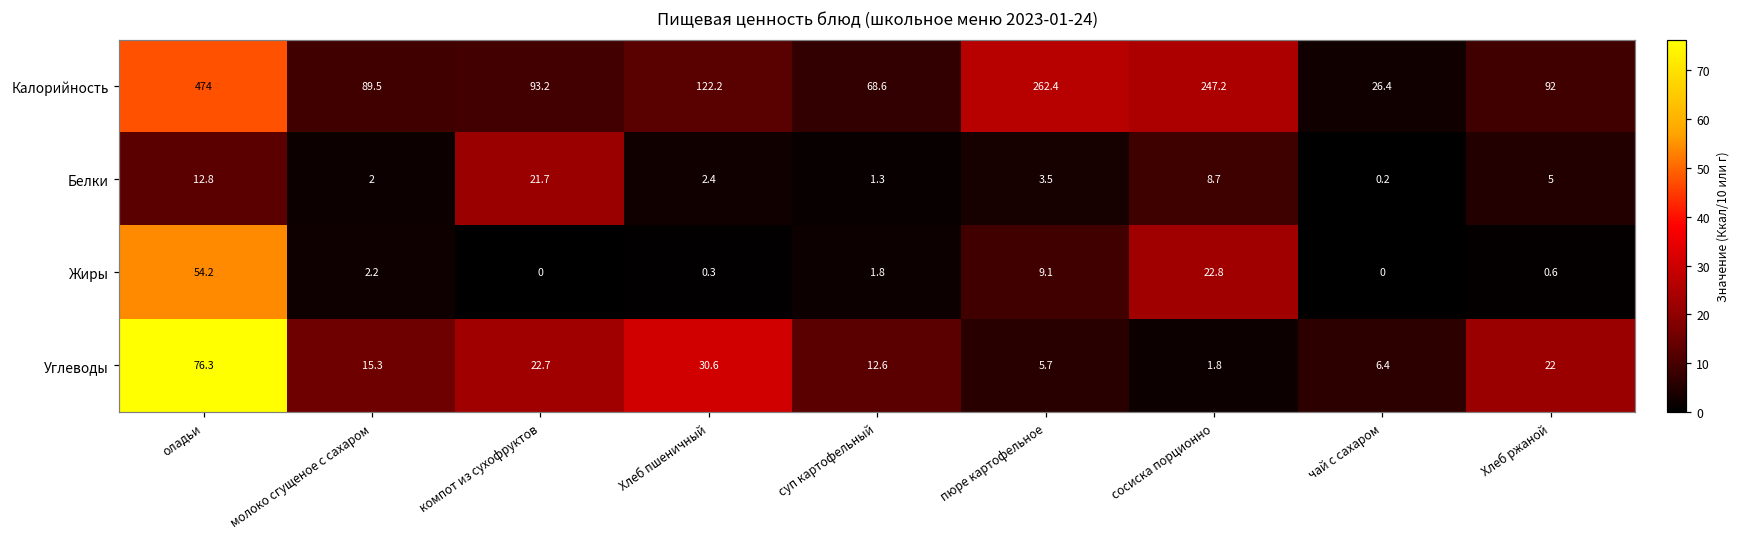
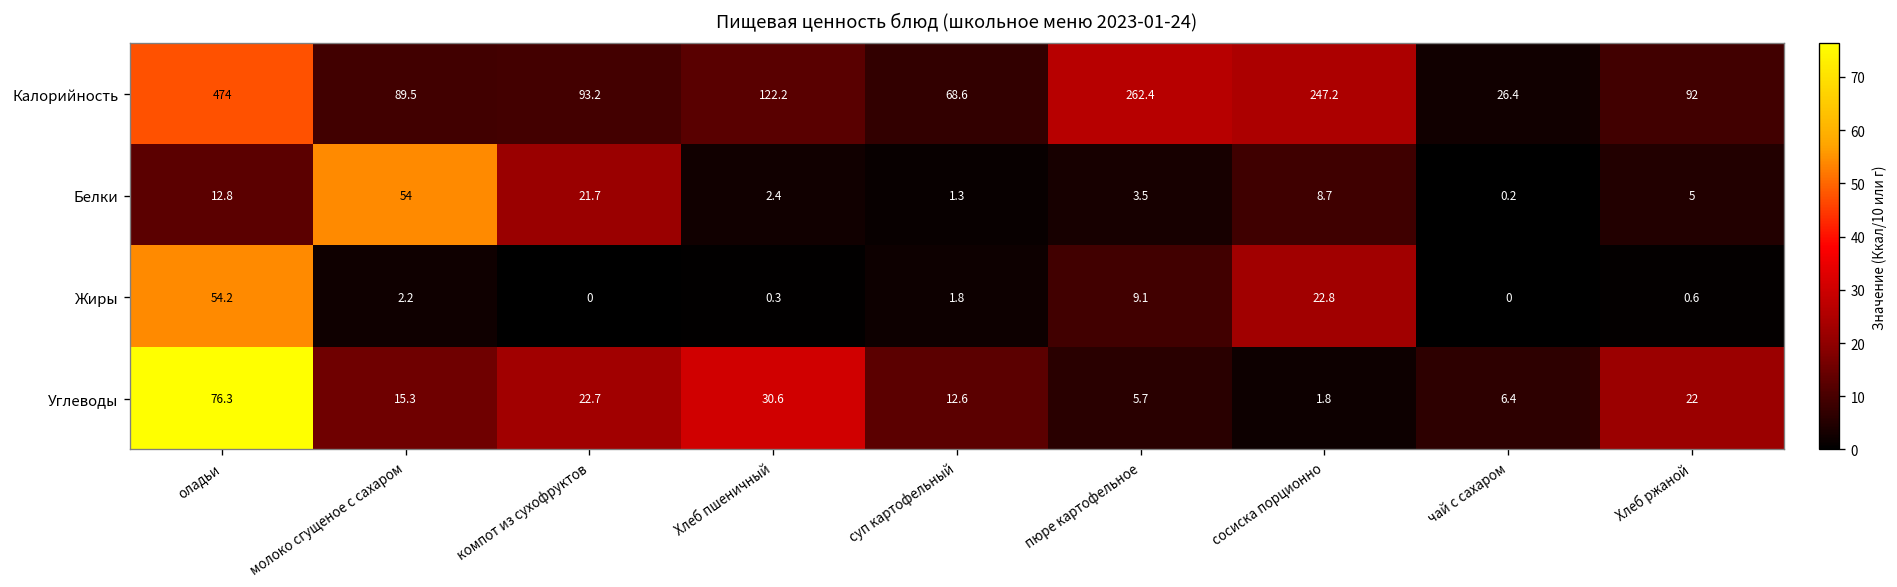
Белки, молоко сгущеное с сахаром: 2 -> 54
